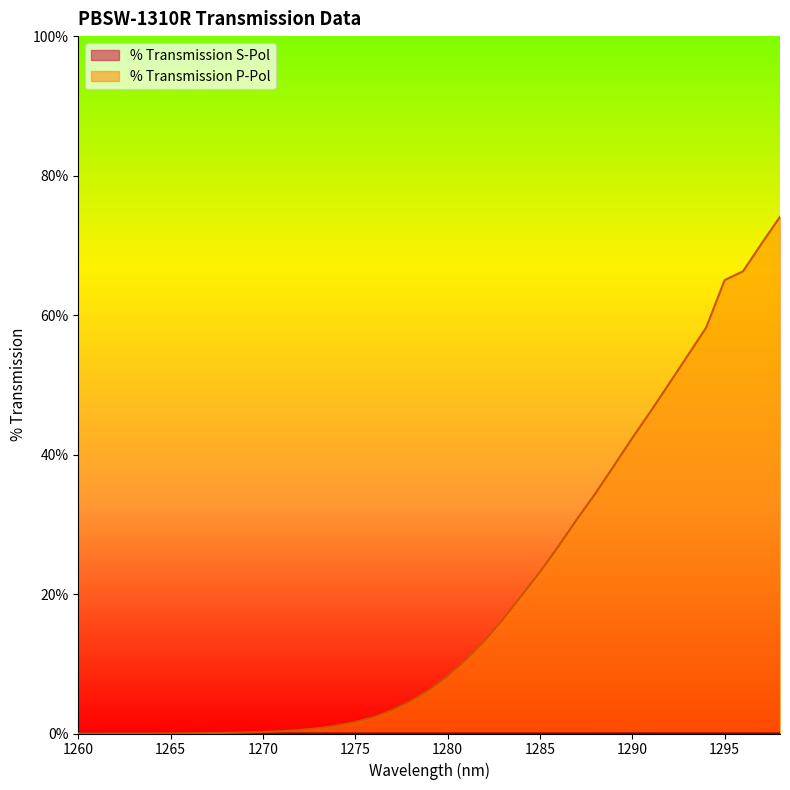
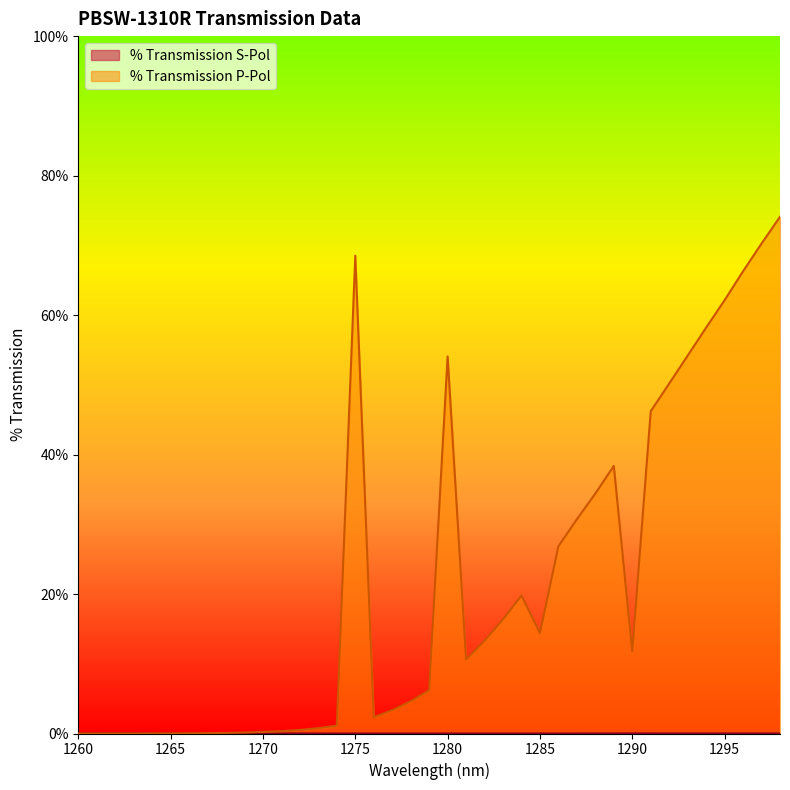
% Transmission P-Pol, 1275: 2% -> 69%
% Transmission P-Pol, 1280: 8% -> 54%
% Transmission P-Pol, 1285: 23% -> 14%
% Transmission P-Pol, 1290: 42% -> 12%
% Transmission P-Pol, 1295: 65% -> 62%
